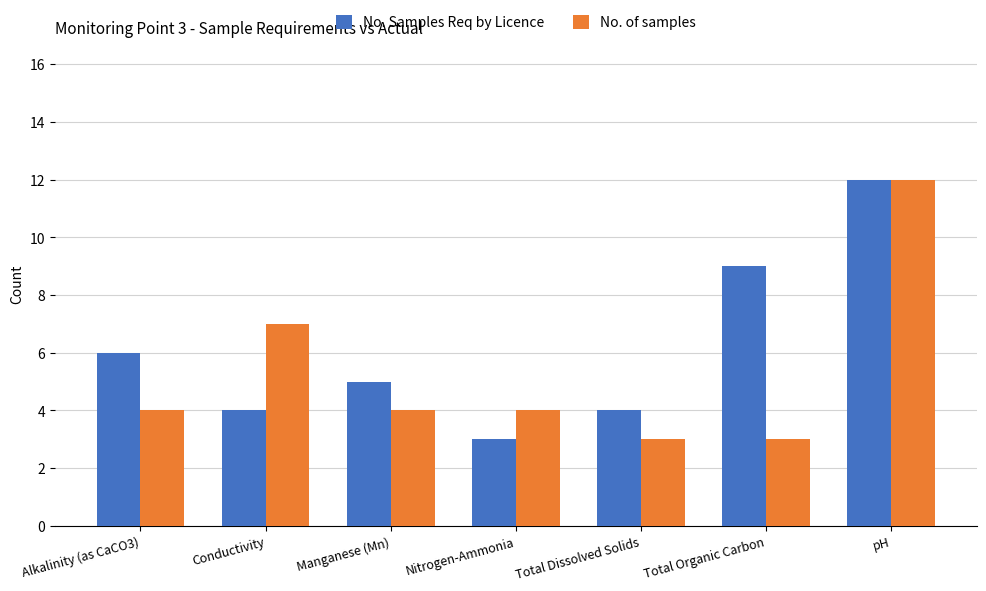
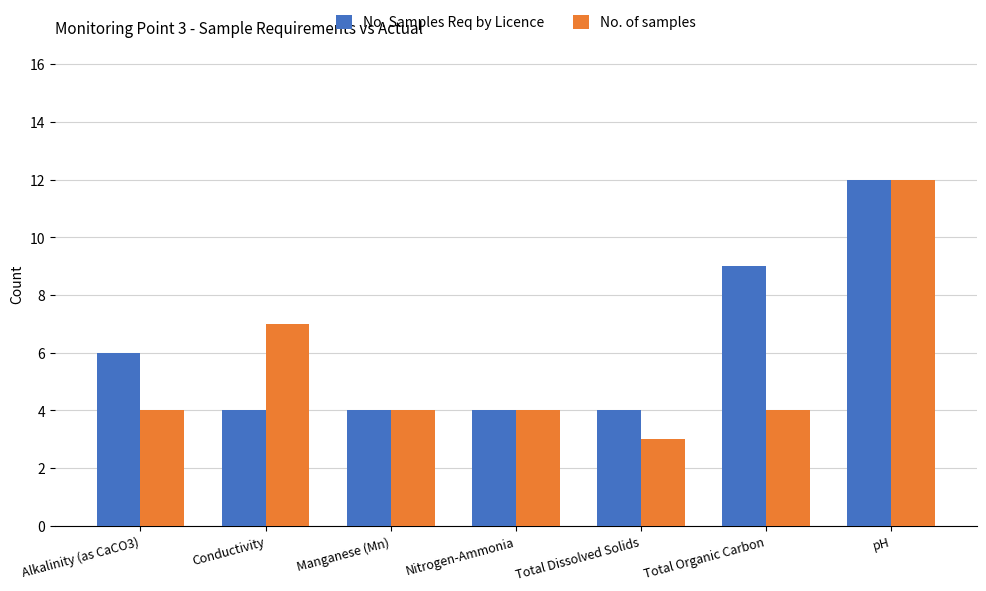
No. Samples Req by Licence, Manganese (Mn): 5 -> 4
No. Samples Req by Licence, Nitrogen-Ammonia: 3 -> 4
No. of samples, Total Organic Carbon: 3 -> 4
